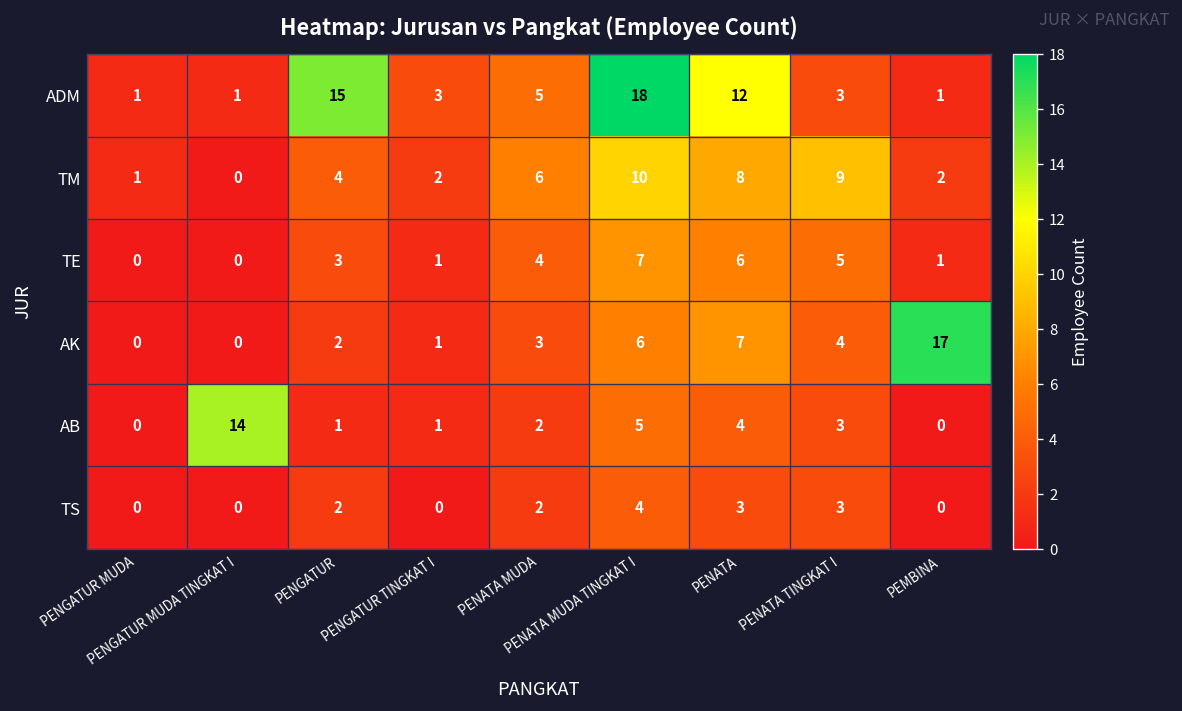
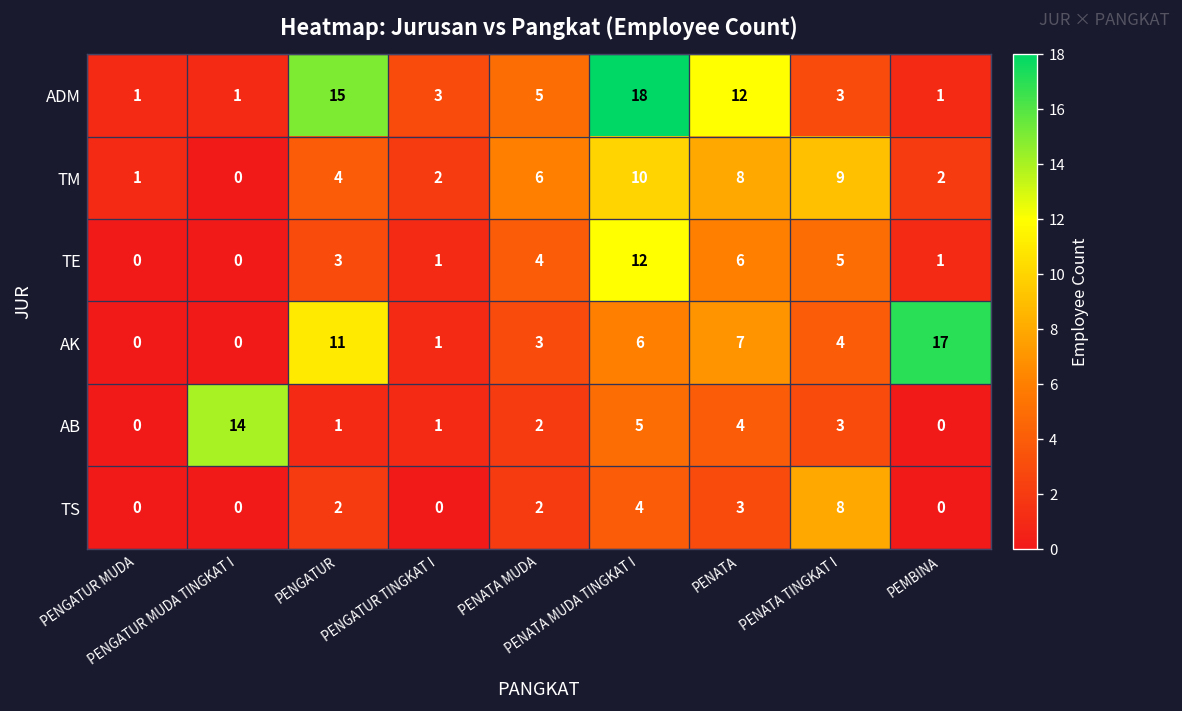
TE, PENATA MUDA TINGKAT I: 7 -> 12
AK, PENGATUR: 2 -> 11
TS, PENATA TINGKAT I: 3 -> 8
